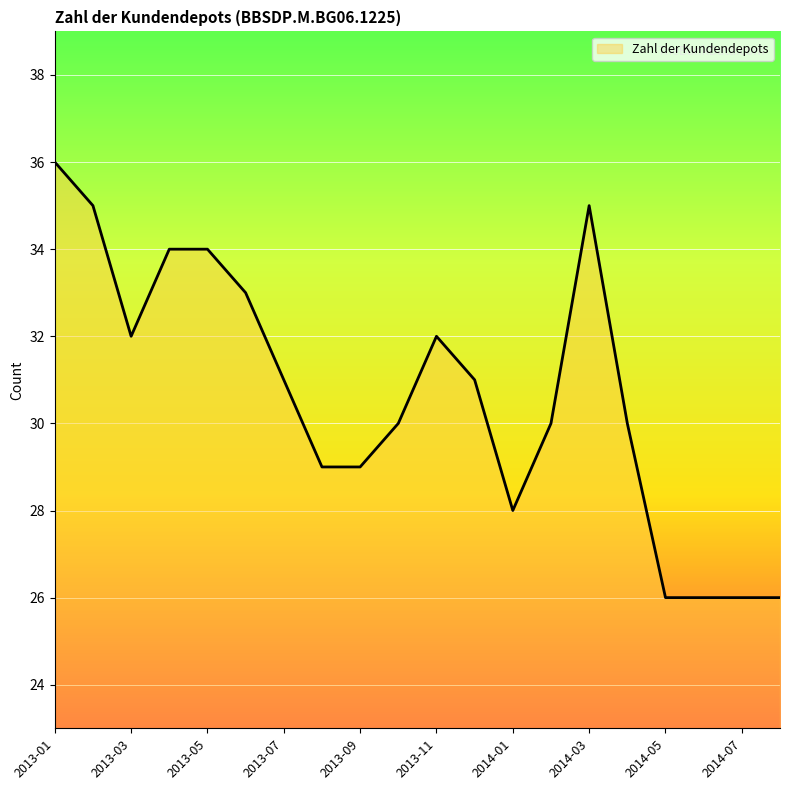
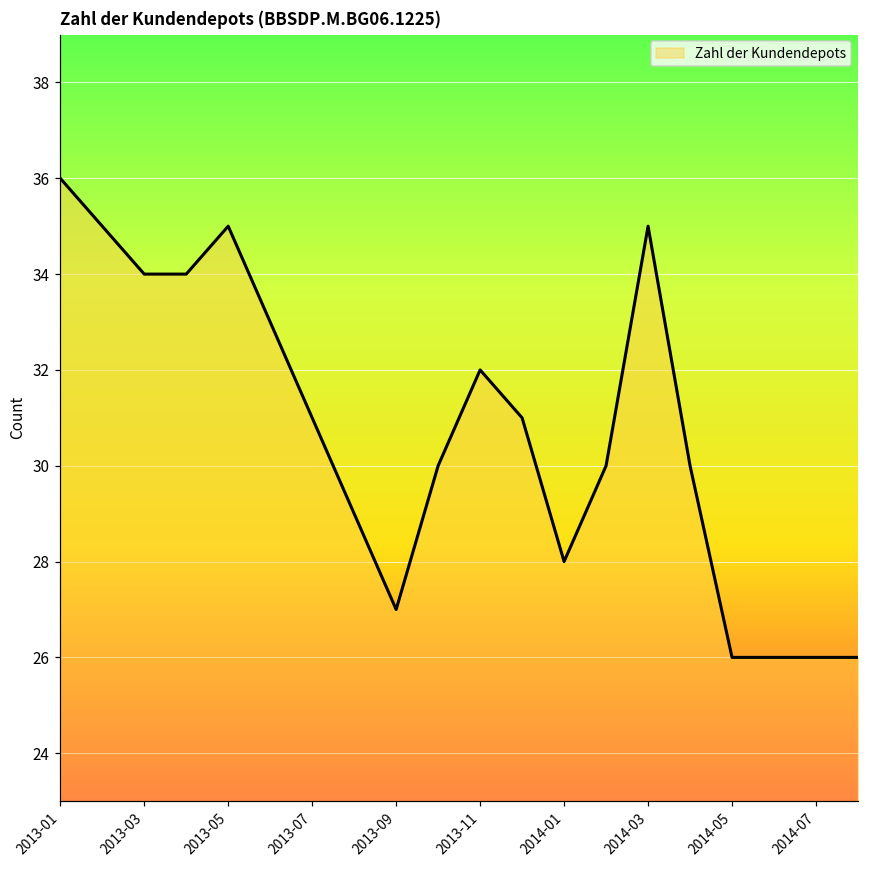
2013-03: 32 -> 34
2013-05: 34 -> 35
2013-09: 29 -> 27
